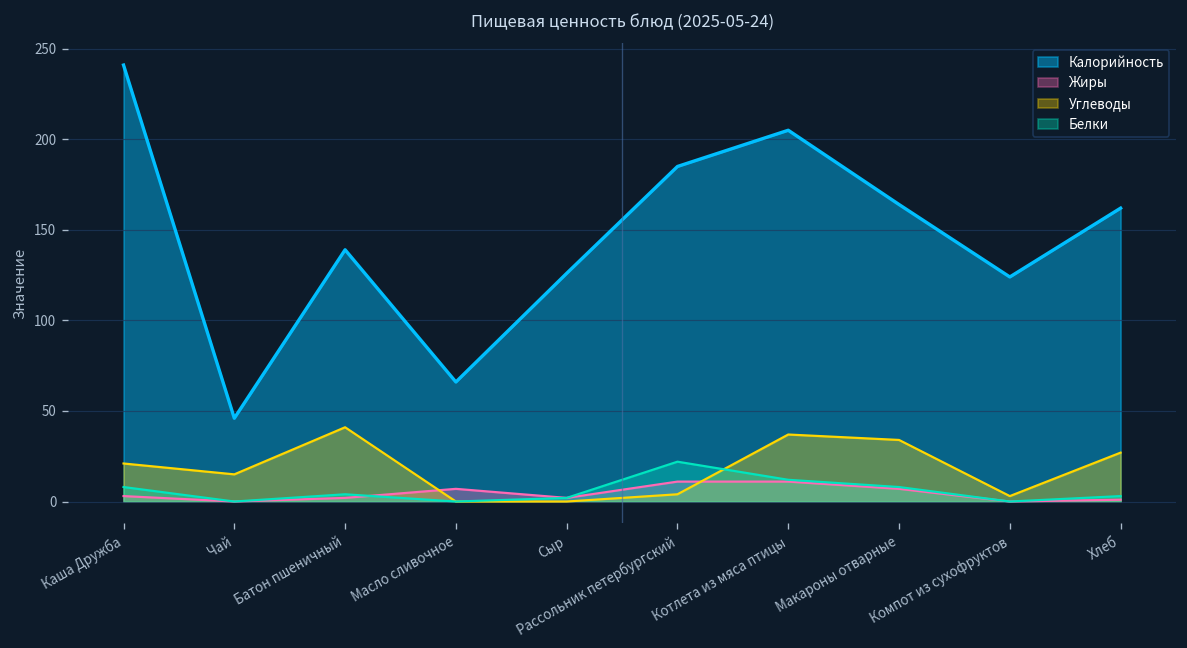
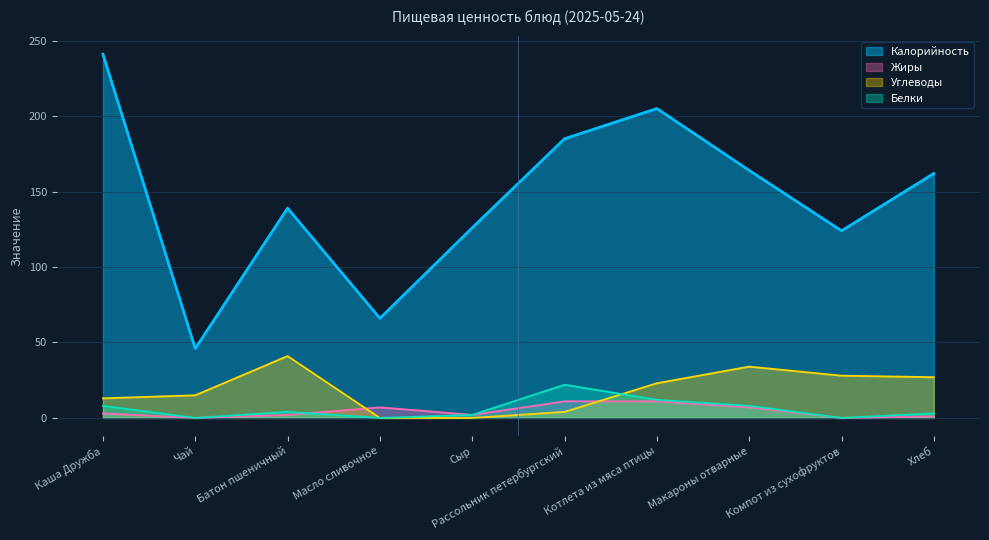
Углеводы, Каша Дружба: 21 -> 13
Углеводы, Котлета из мяса птицы: 37 -> 23
Углеводы, Компот из сухофруктов: 3 -> 28
